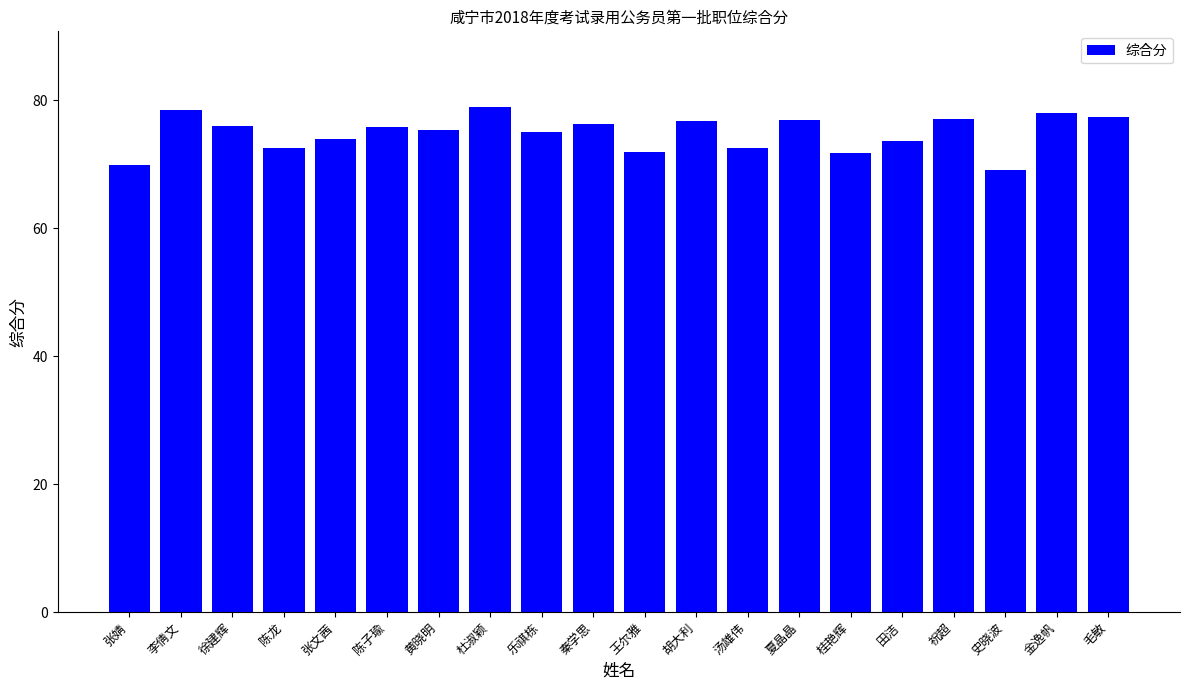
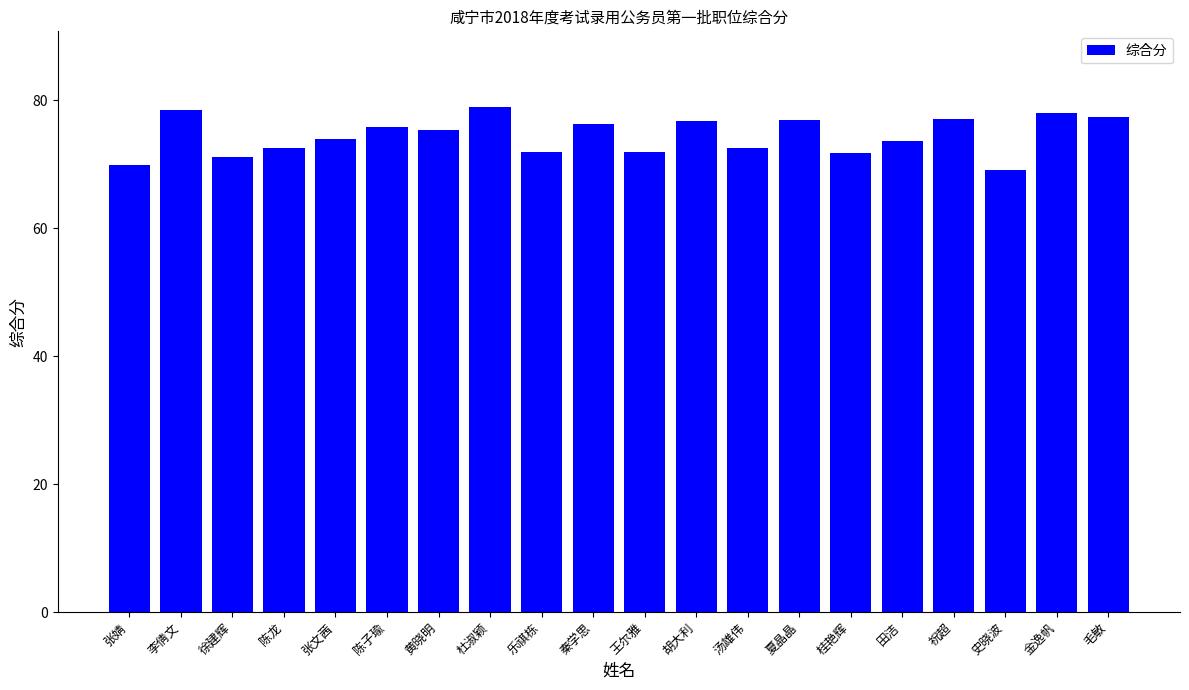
徐建辉: 76 -> 71
乐祺栋: 75 -> 72
